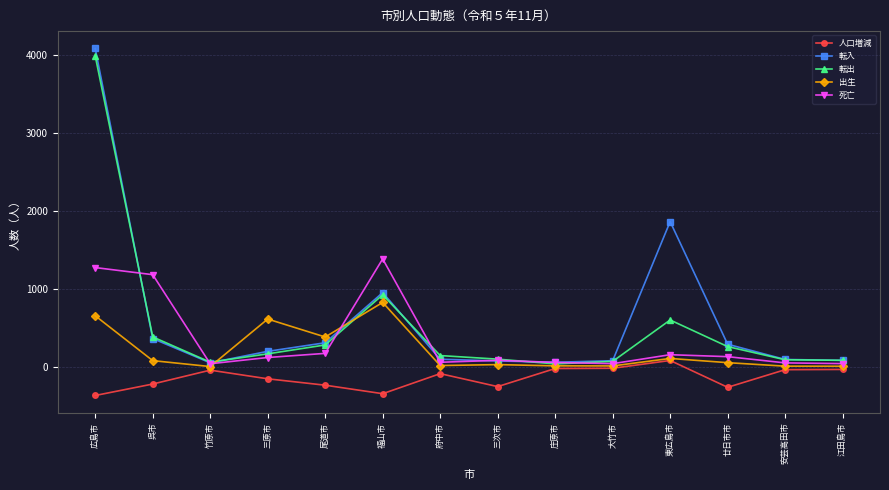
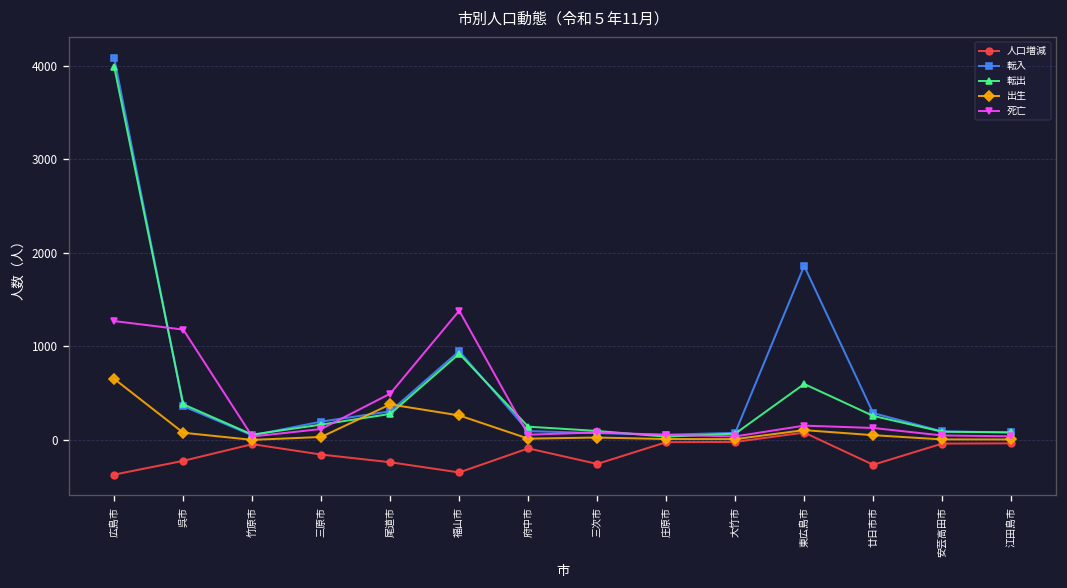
出生, 三原市: 600 -> 0
死亡, 尾道市: 200 -> 500
出生, 福山市: 800 -> 300
